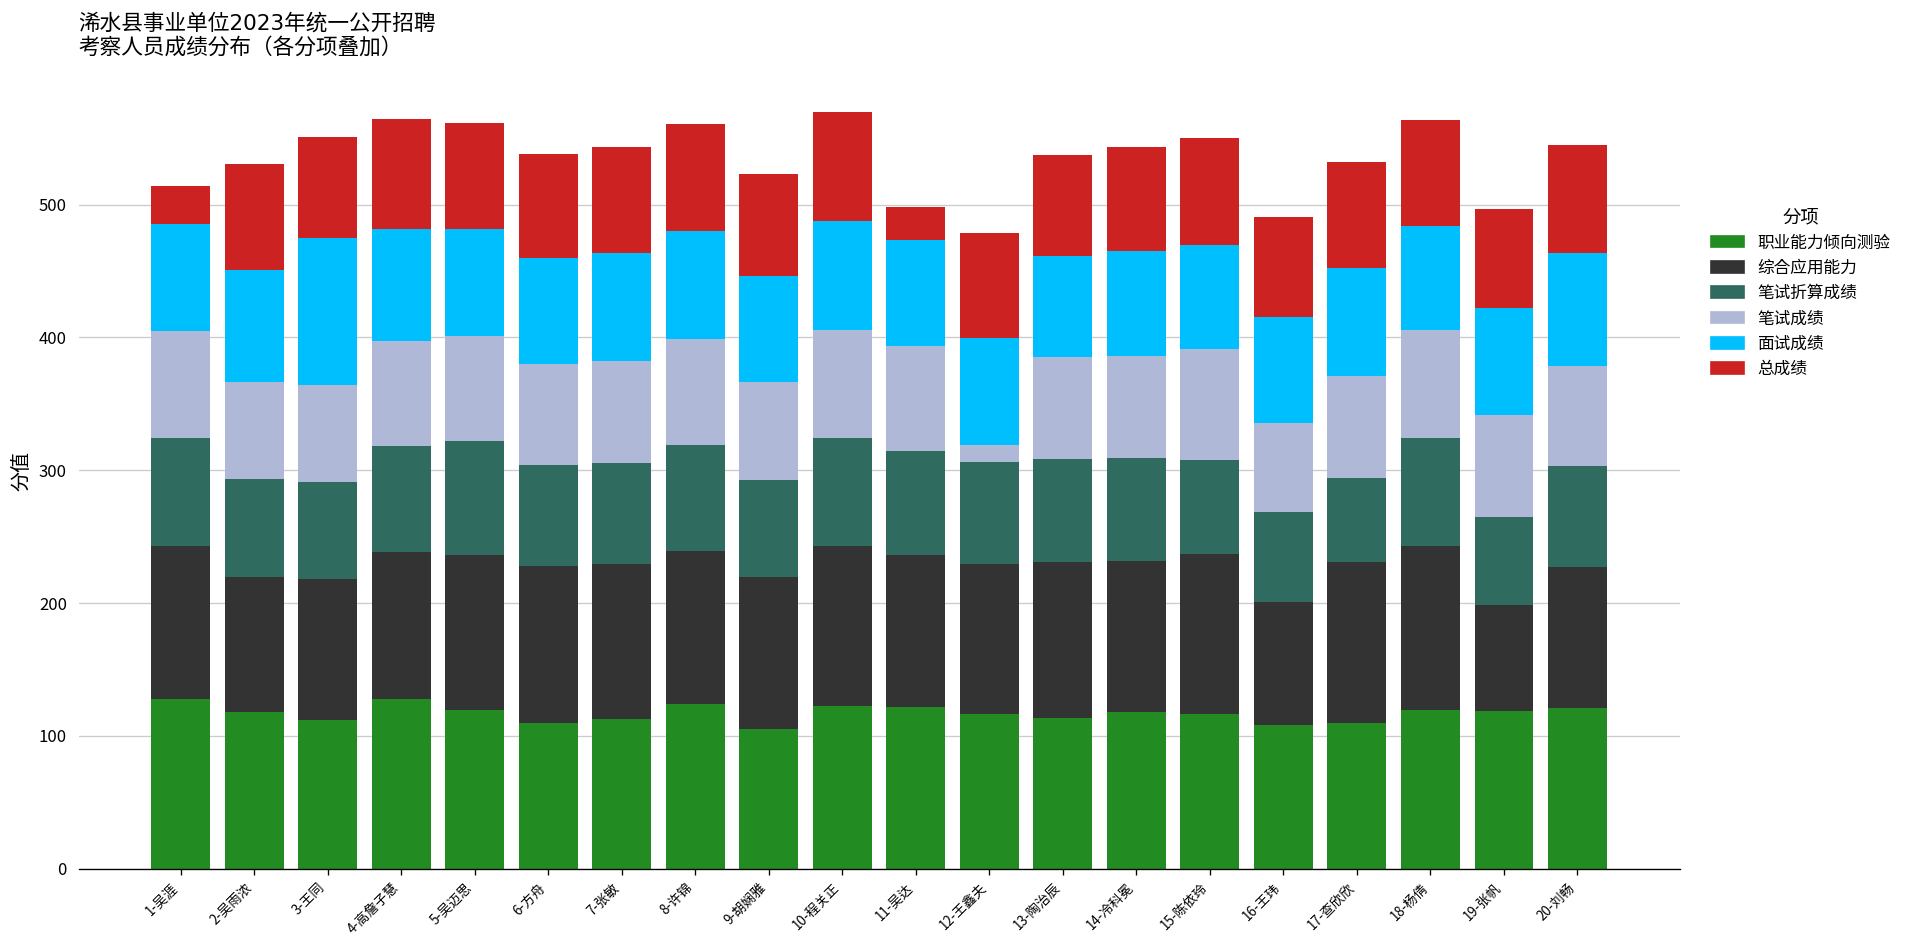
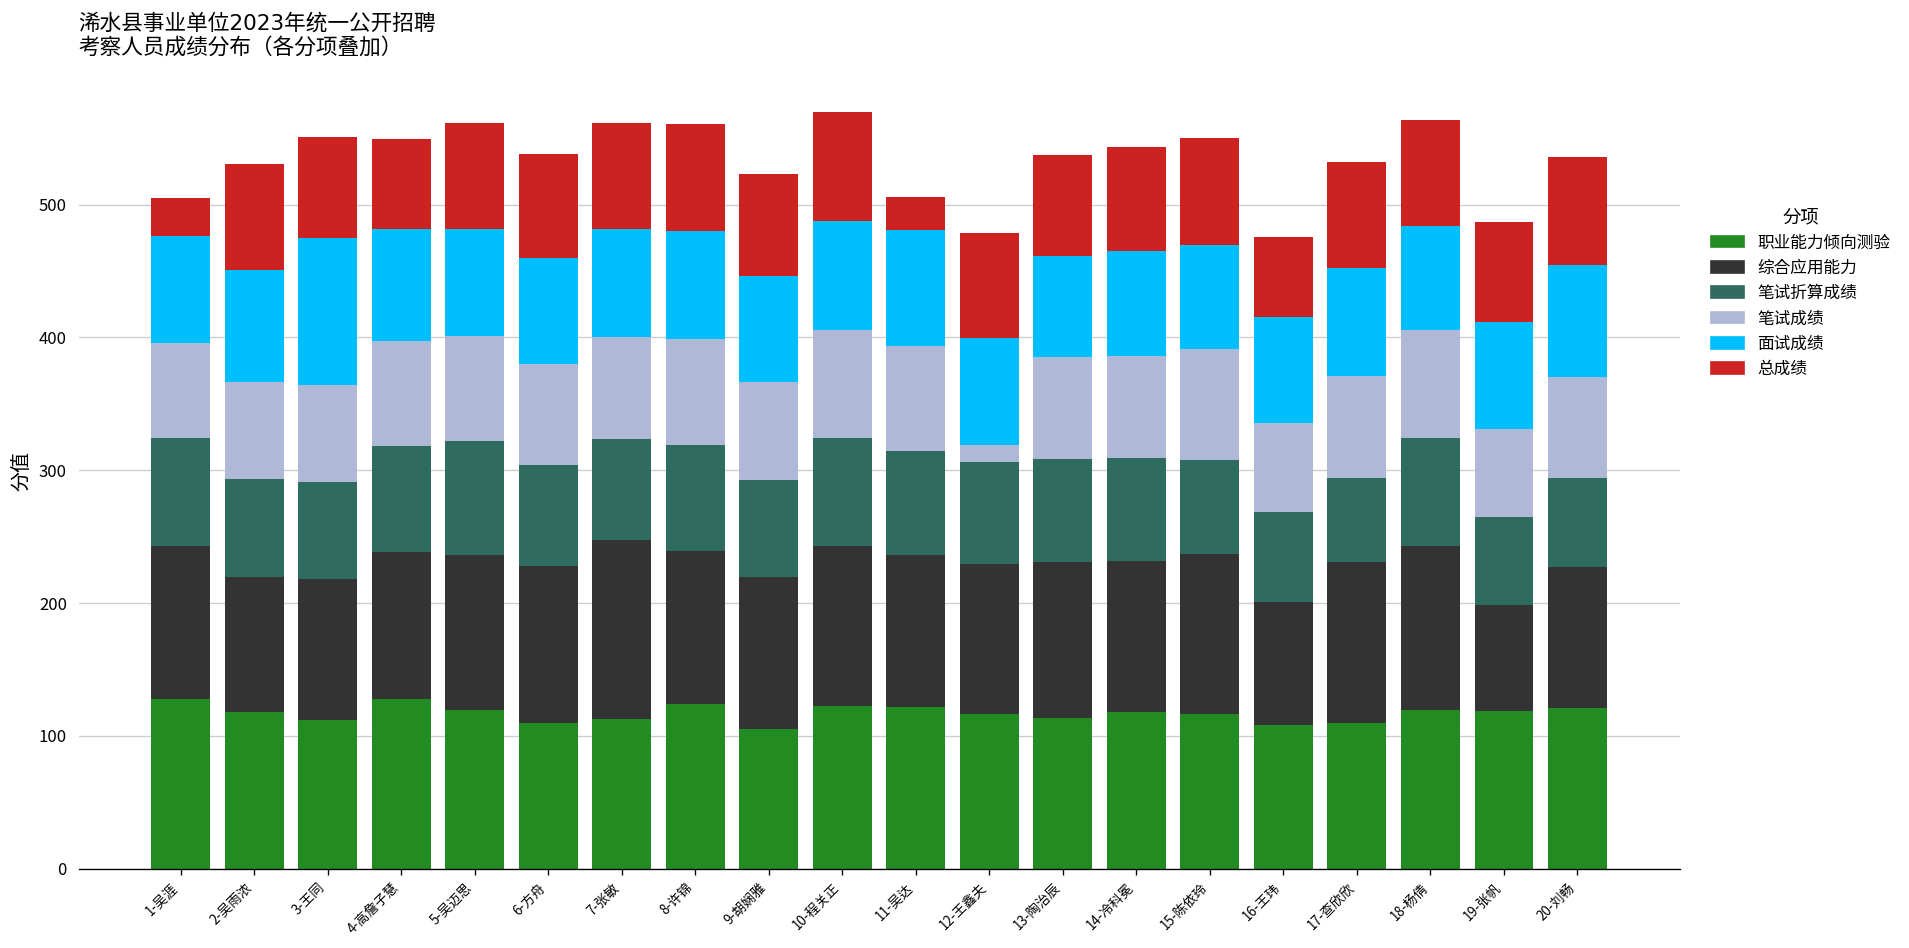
笔试成绩, 1-吴涯: 81 -> 72
总成绩, 4-高詹子慧: 82 -> 68
综合应用能力, 7-张敏: 117 -> 135
面试成绩, 11-吴达: 80 -> 87
总成绩, 16-王玮: 75 -> 60
笔试成绩, 19-张帆: 76 -> 66
笔试折算成绩, 20-刘畅: 76 -> 67
